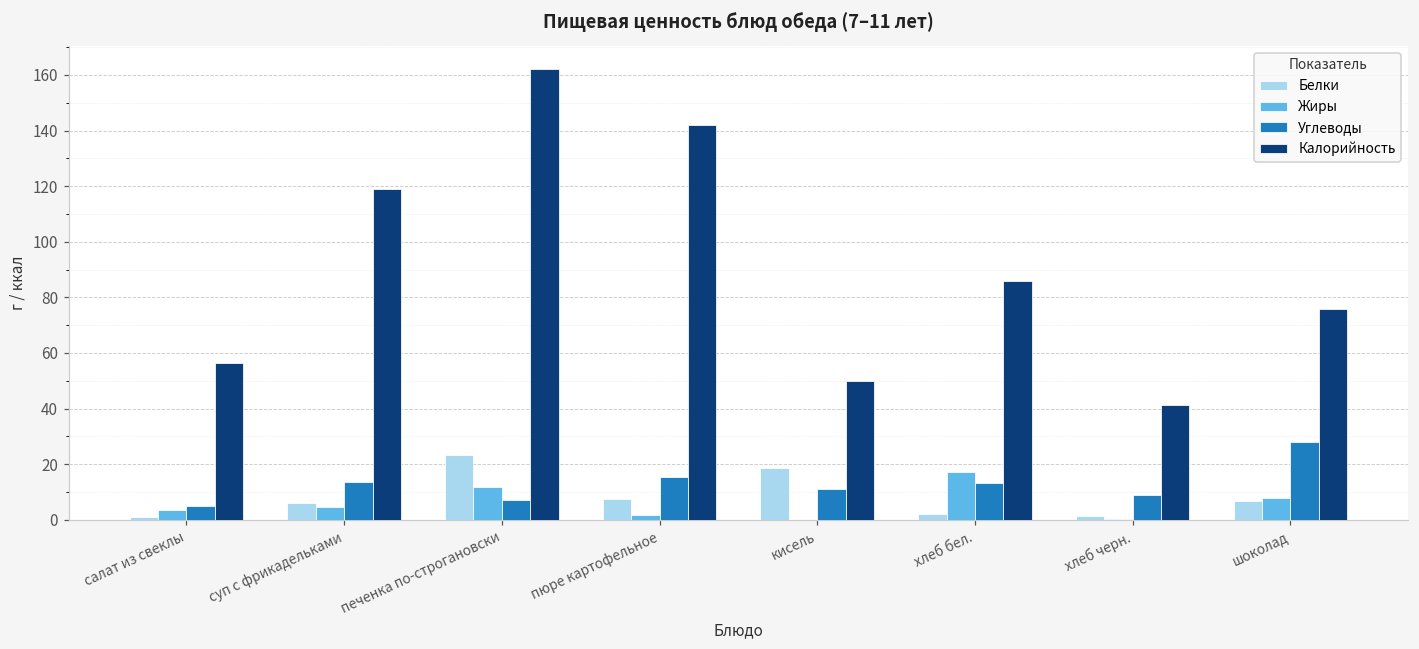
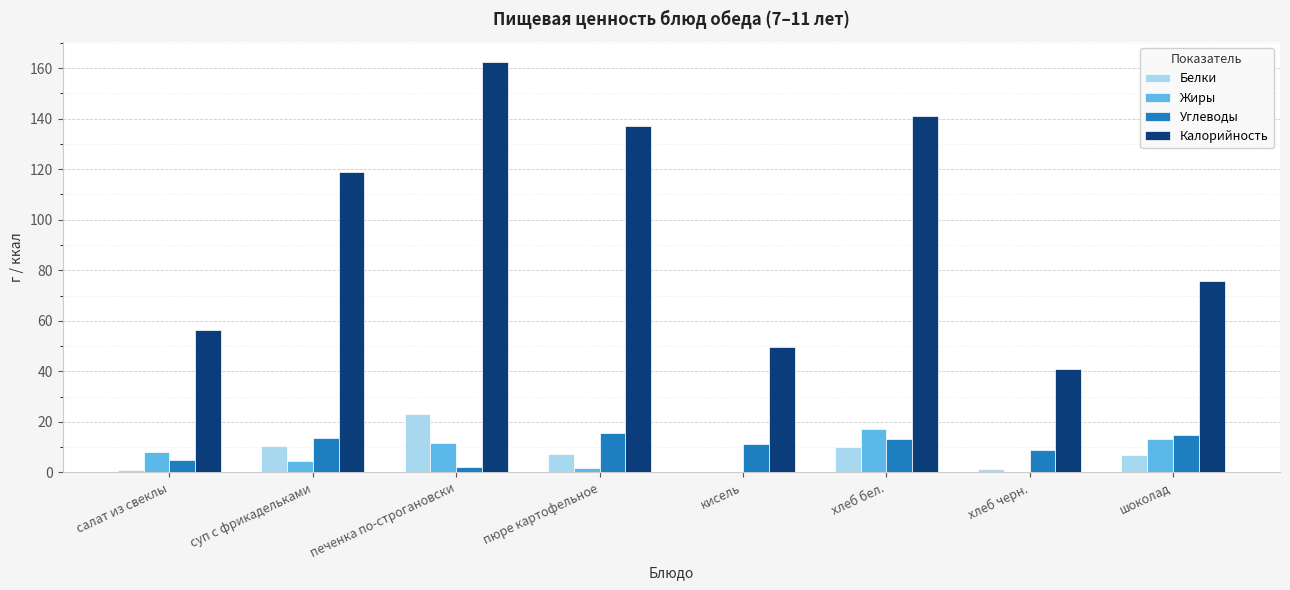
Жиры, салат из свеклы: 4 -> 8
Белки, суп с фрикадельками: 6 -> 11
Углеводы, печенка по-строгановски: 7 -> 2
Калорийность, пюре картофельное: 142 -> 137
Белки, кисель: 19 -> 0
Белки, хлеб бел.: 2 -> 10
Калорийность, хлеб бел.: 86 -> 141
Жиры, шоколад: 8 -> 13
Углеводы, шоколад: 28 -> 15
